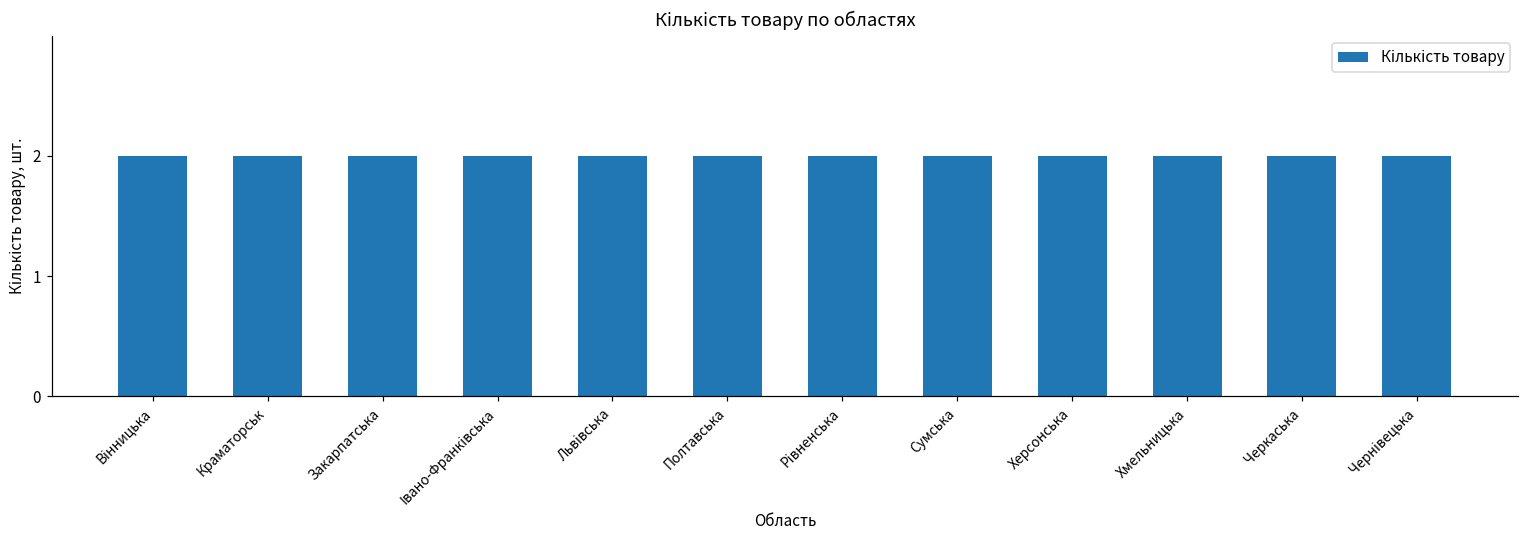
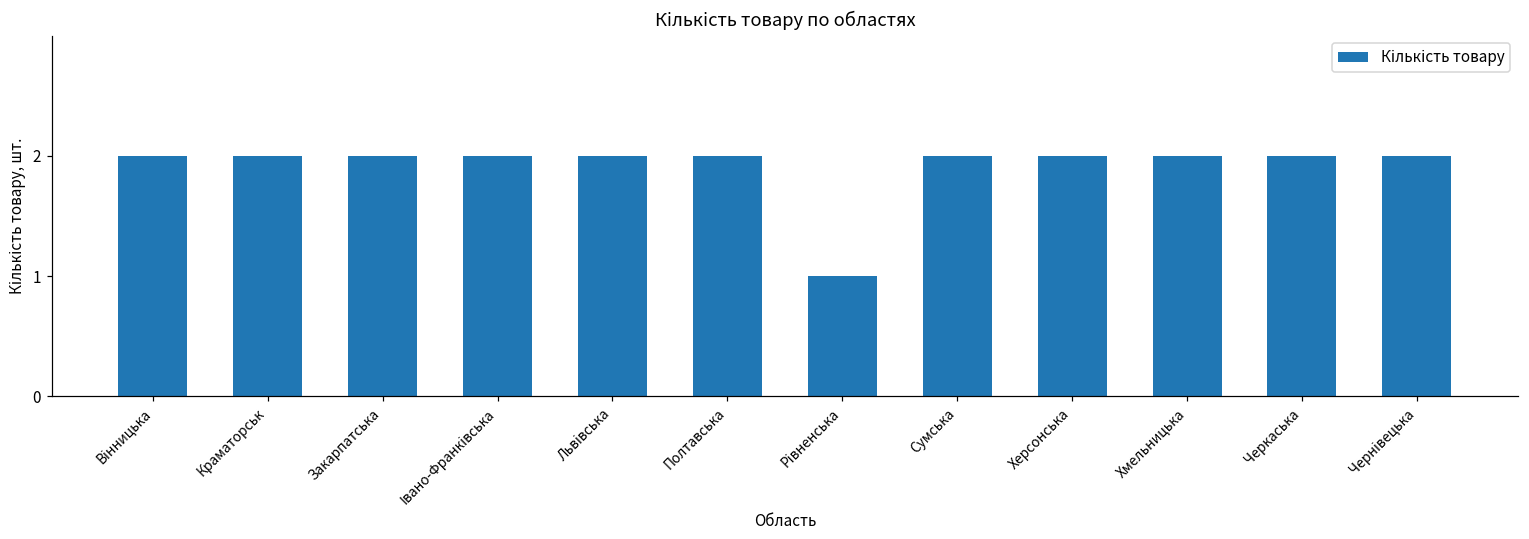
Рівненська: 2 -> 1
